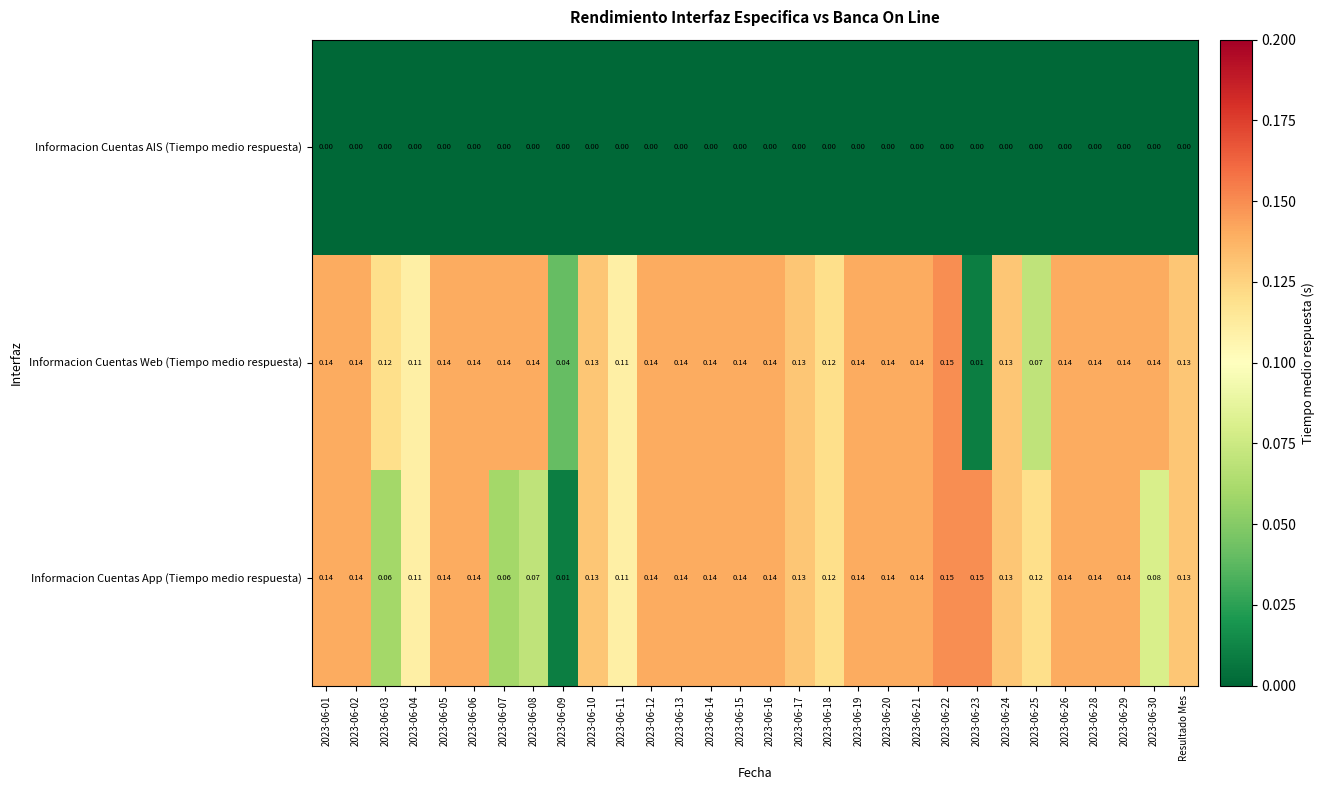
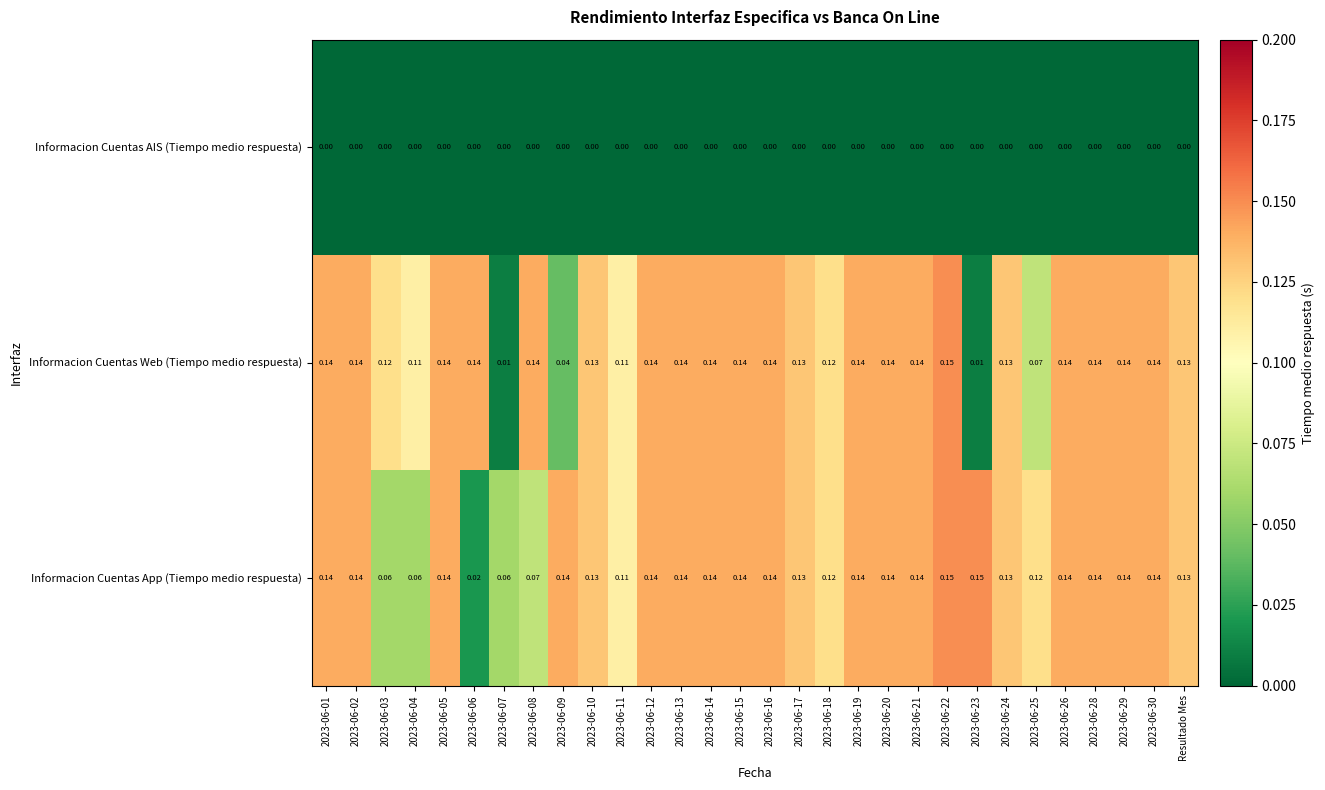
Informacion Cuentas Web (Tiempo medio respuesta), 2023-06-07: 0.14 -> 0.01
Informacion Cuentas App (Tiempo medio respuesta), 2023-06-04: 0.11 -> 0.06
Informacion Cuentas App (Tiempo medio respuesta), 2023-06-06: 0.14 -> 0.02
Informacion Cuentas App (Tiempo medio respuesta), 2023-06-09: 0.01 -> 0.14
Informacion Cuentas App (Tiempo medio respuesta), 2023-06-30: 0.08 -> 0.14
